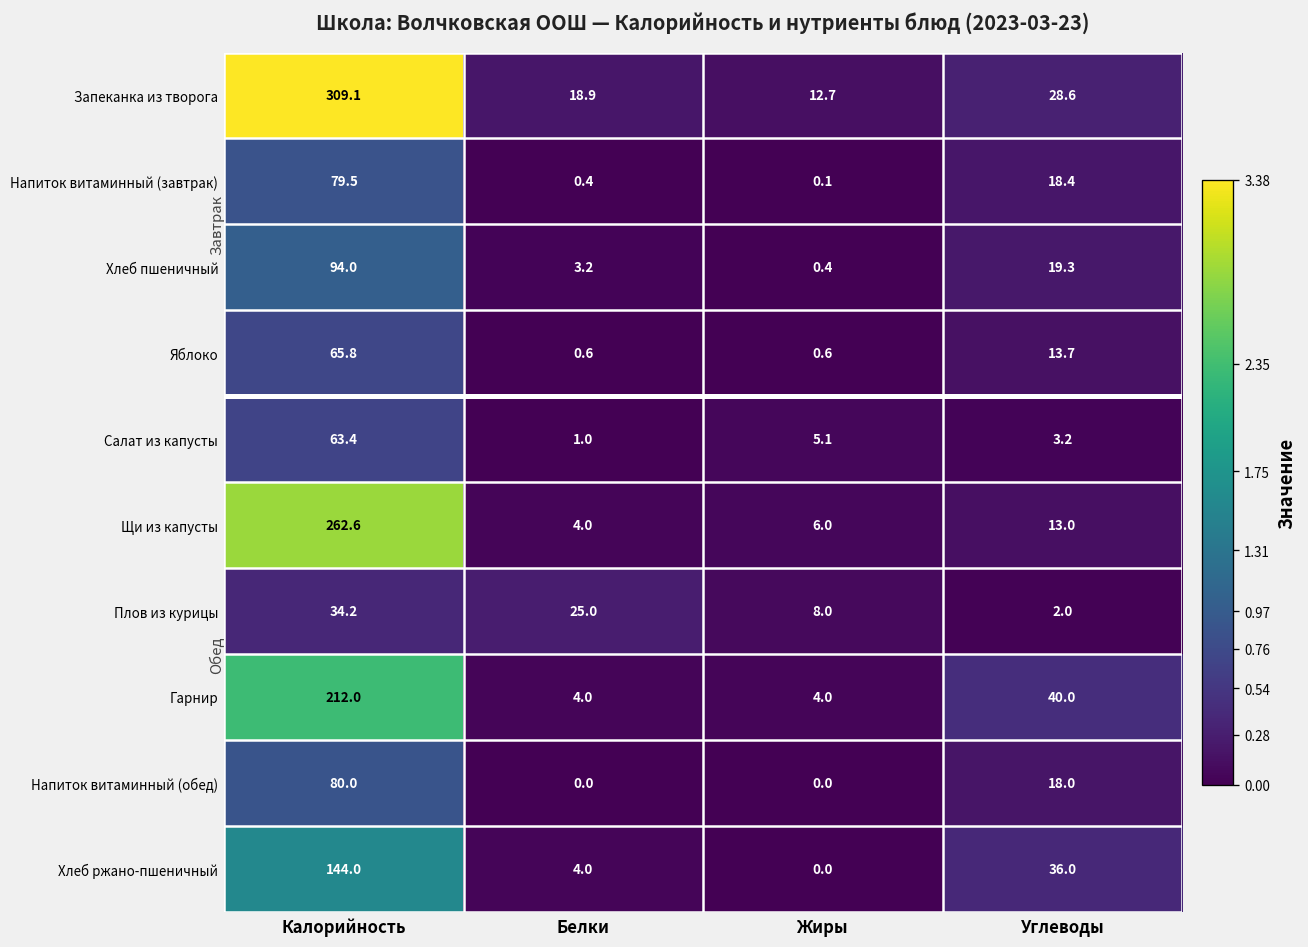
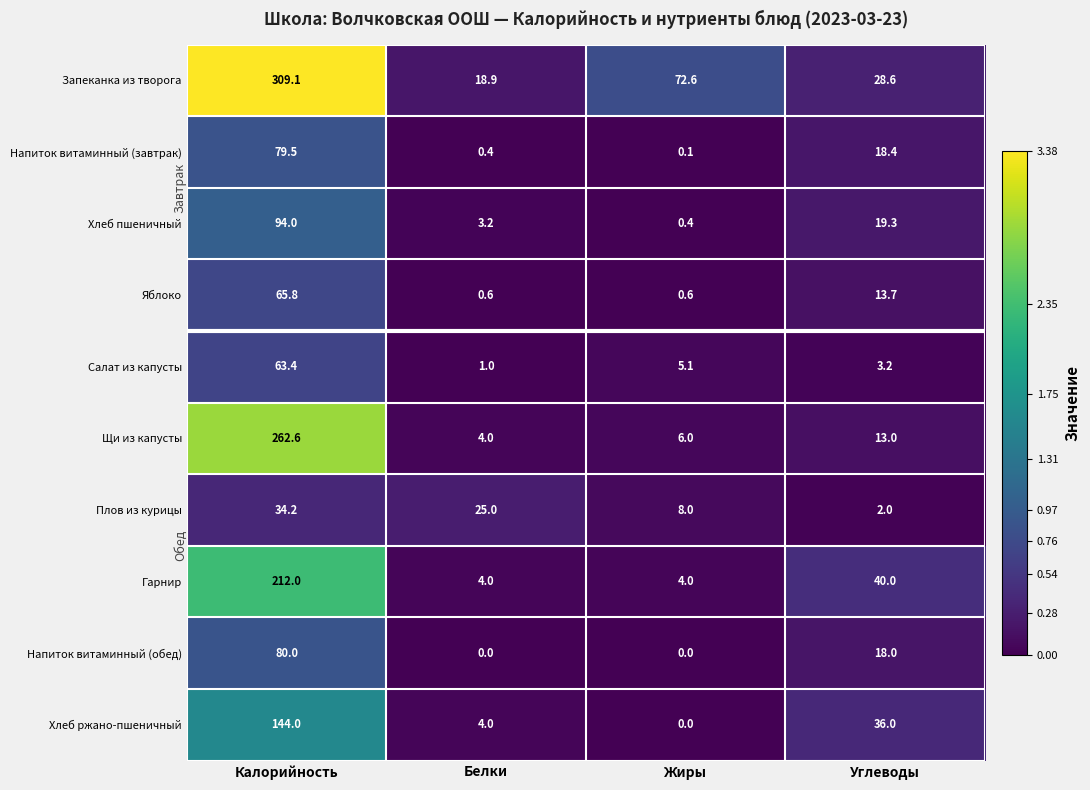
Запеканка из творога, Жиры: 12.7 -> 72.6
